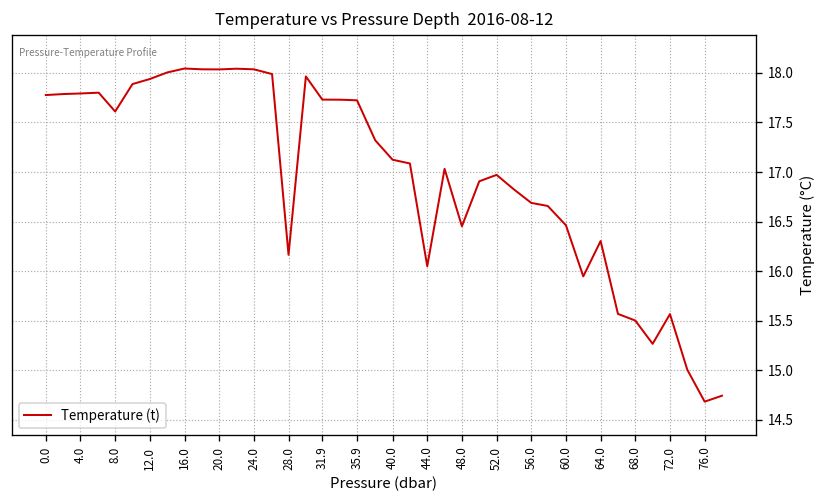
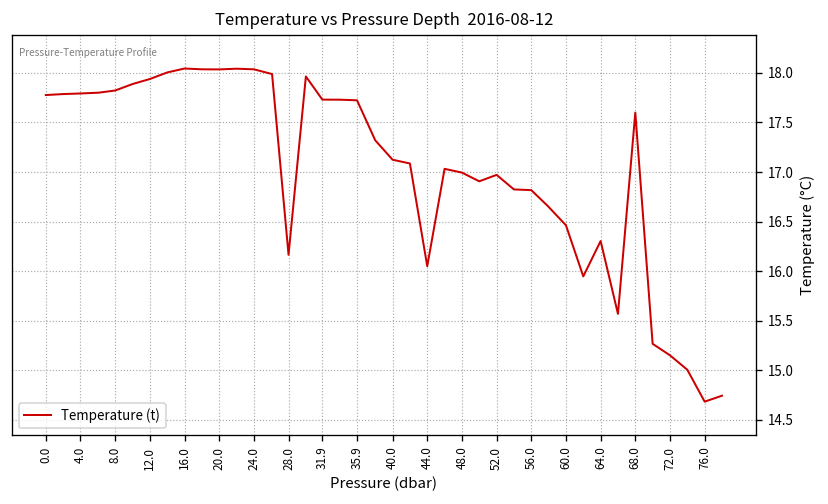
8.0: 17.6 -> 17.8
48.0: 16.5 -> 17.0
56.0: 16.7 -> 16.8
68.0: 15.5 -> 17.6
72.0: 15.6 -> 15.1
